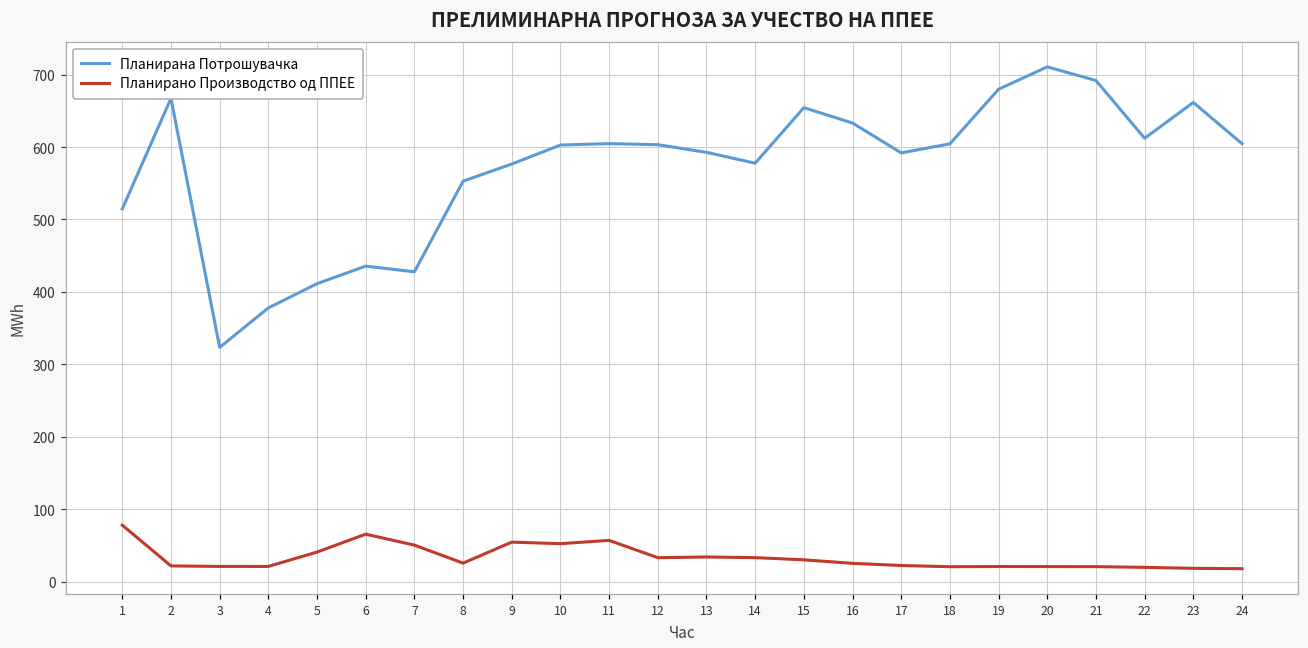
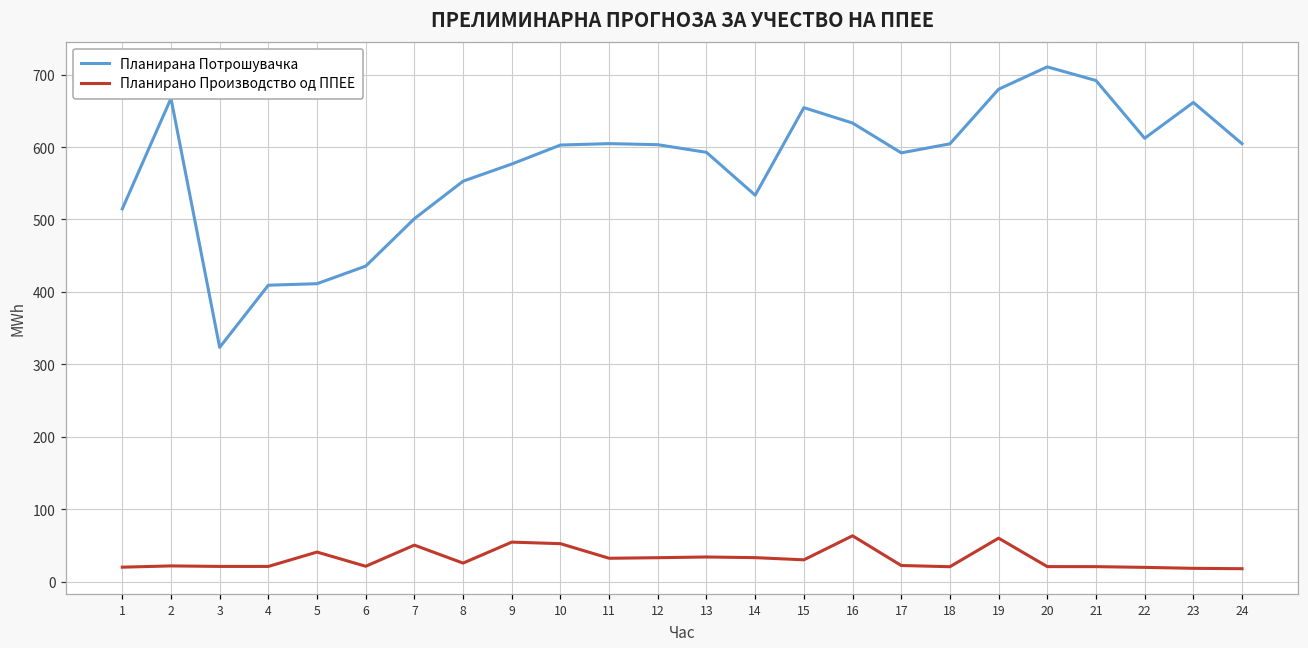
Планирано Производство од ППЕЕ, 1: 80 -> 20
Планирана Потрошувачка, 4: 380 -> 410
Планирано Производство од ППЕЕ, 6: 70 -> 20
Планирана Потрошувачка, 7: 430 -> 500
Планирано Производство од ППЕЕ, 11: 60 -> 30
Планирана Потрошувачка, 14: 580 -> 530
Планирано Производство од ППЕЕ, 16: 30 -> 60
Планирано Производство од ППЕЕ, 19: 20 -> 60
